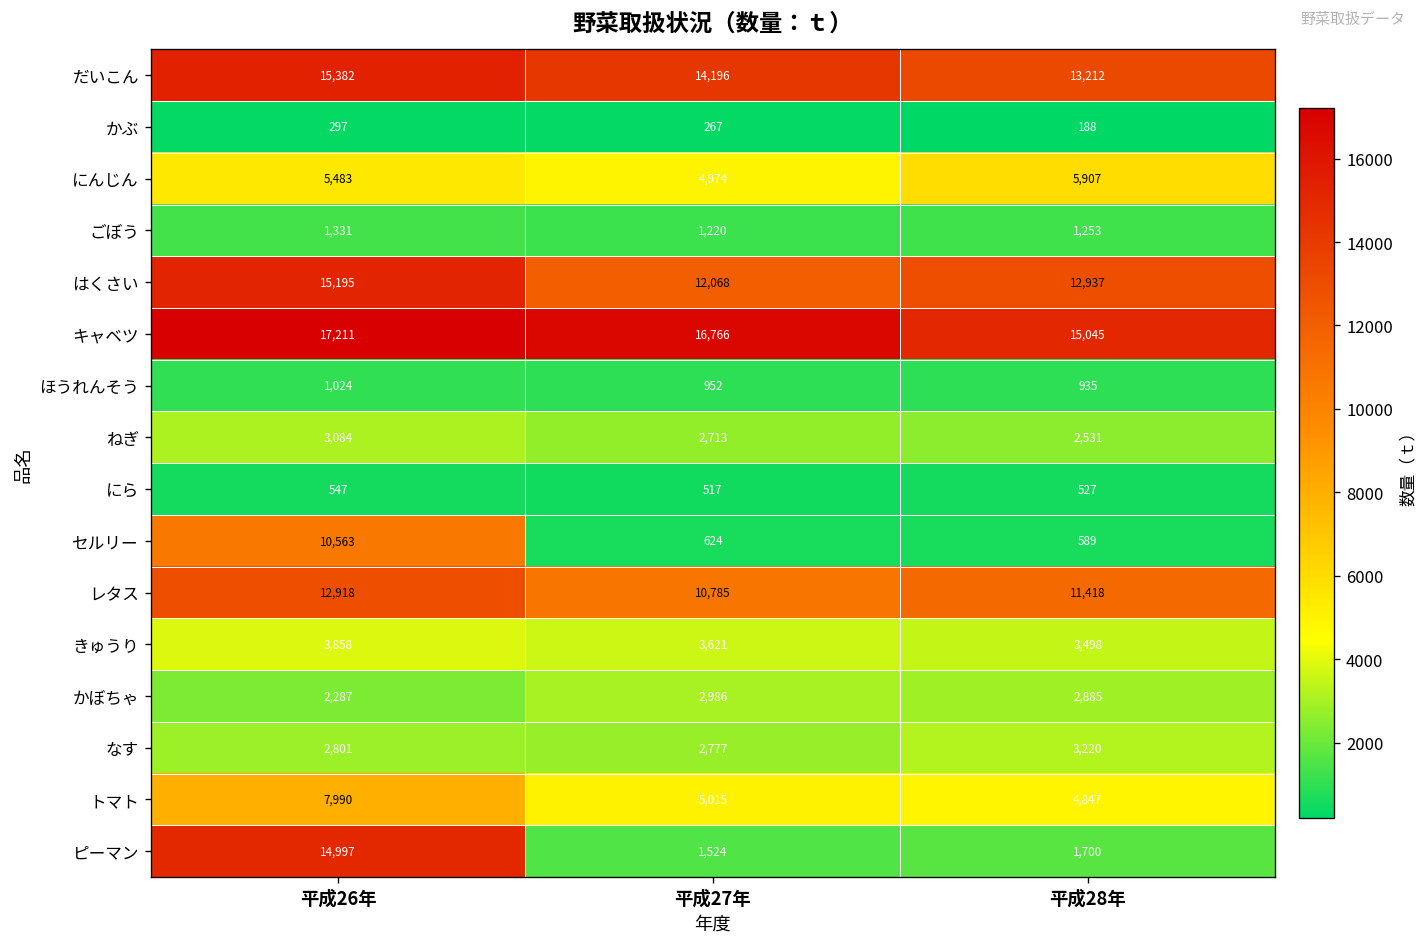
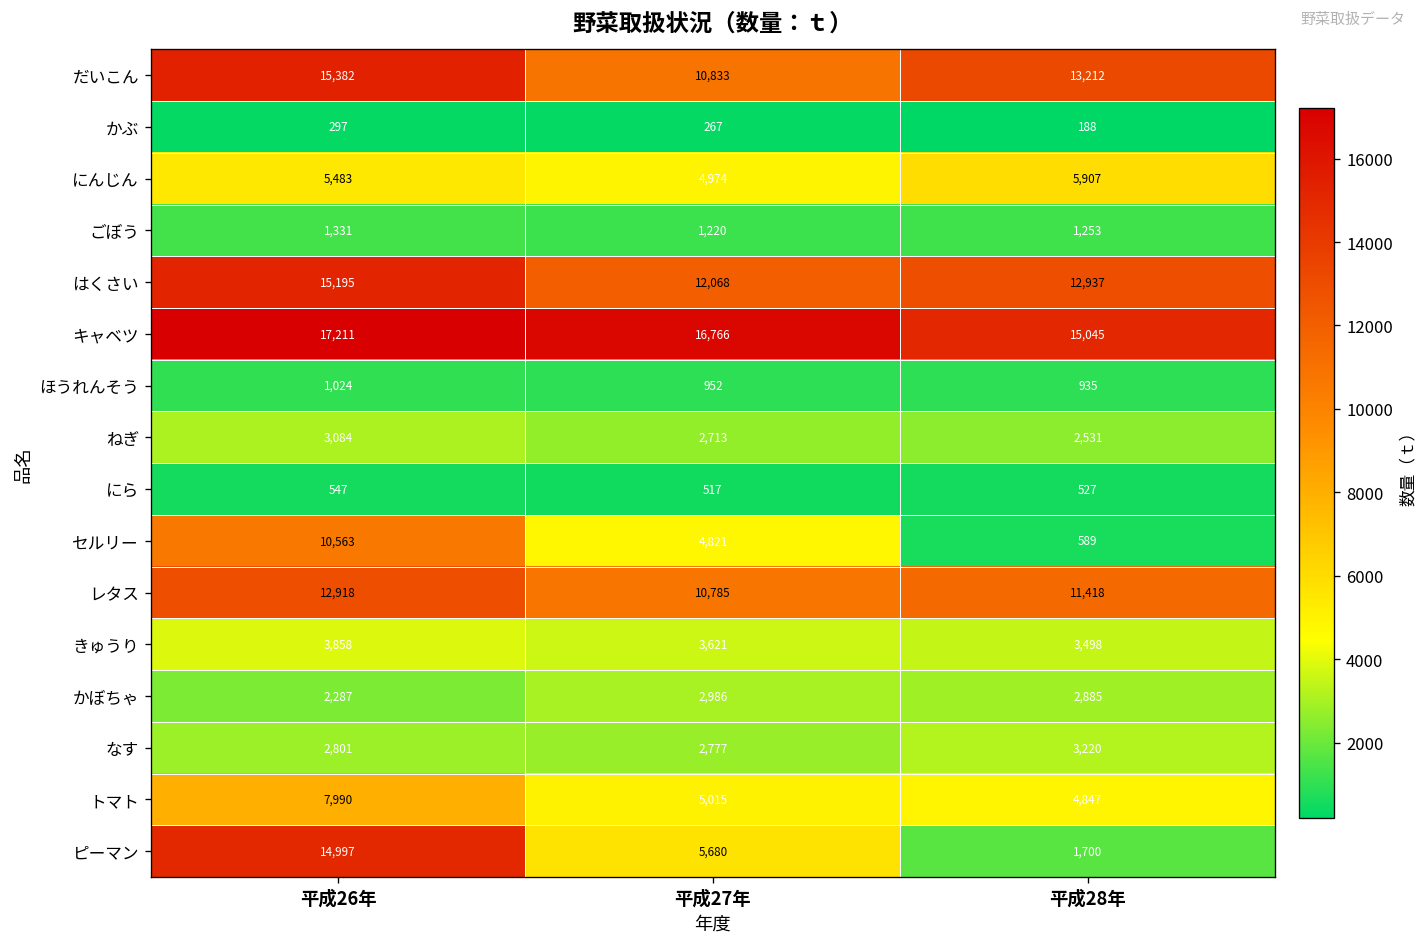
だいこん, 平成27年: 14,196 -> 10,833
セルリー, 平成27年: 624 -> 4,821
ピーマン, 平成27年: 1,524 -> 5,680
